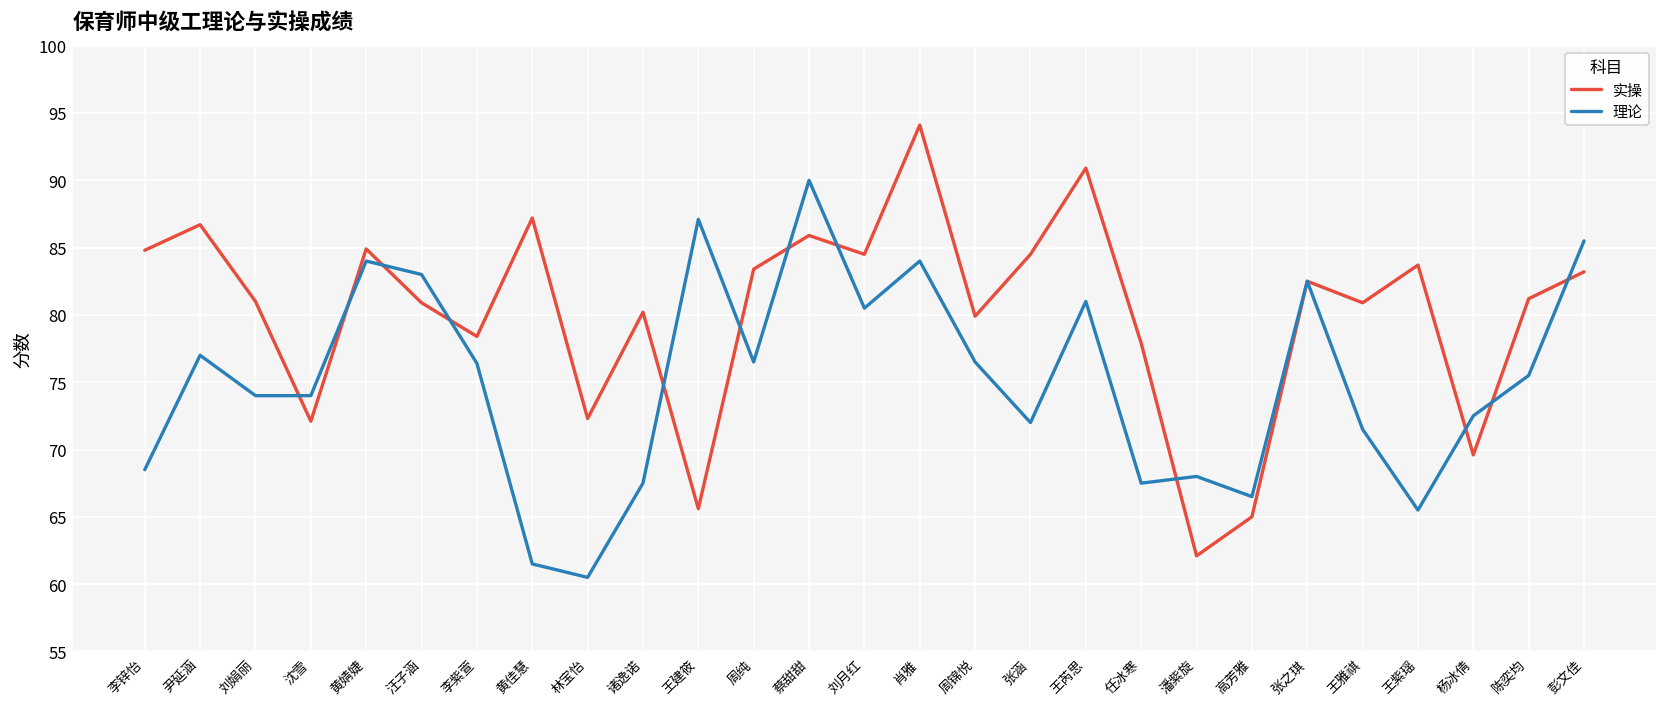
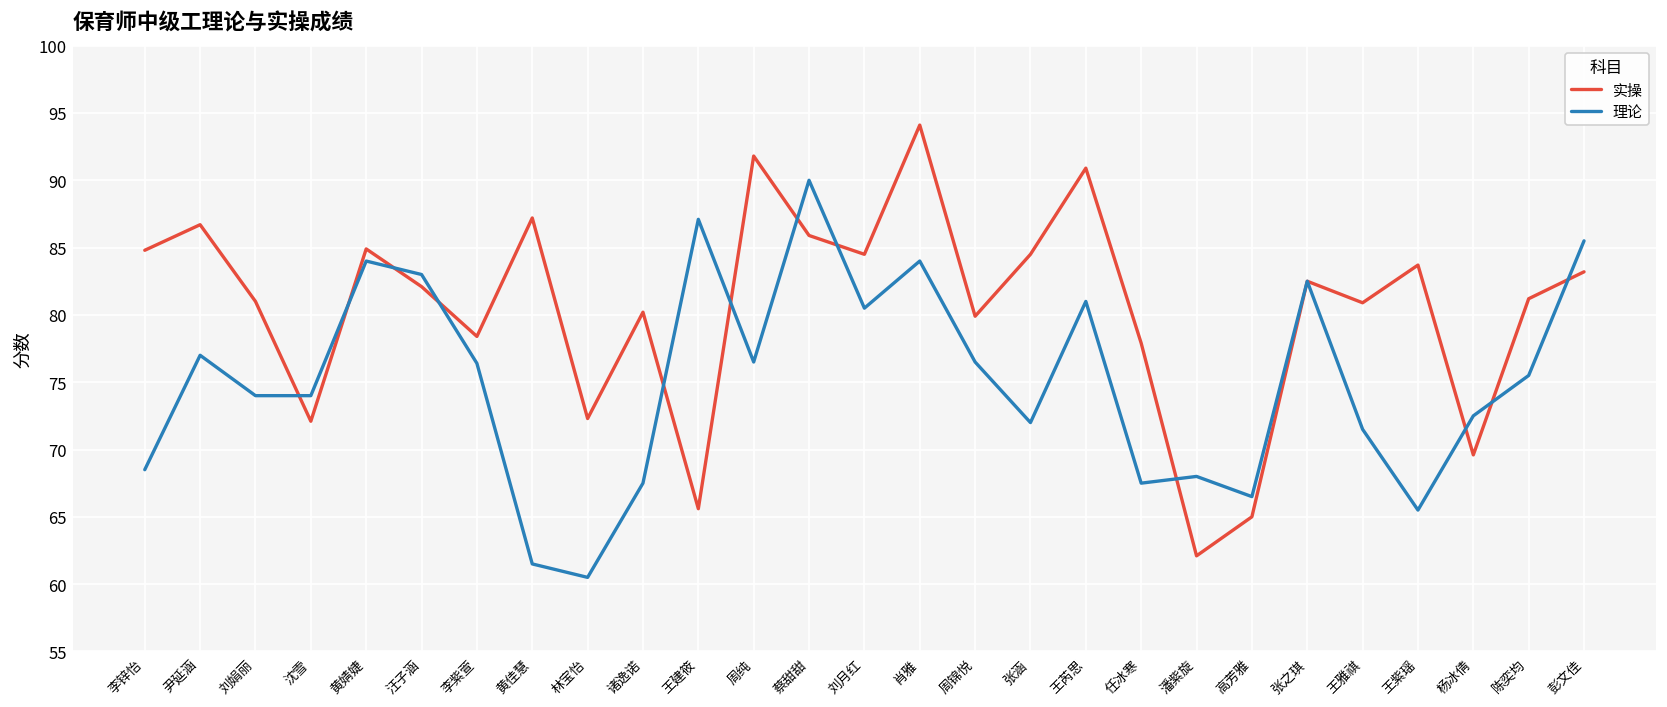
实操, 汪子涵: 80.9 -> 82.1
实操, 周纯: 83.4 -> 91.8
